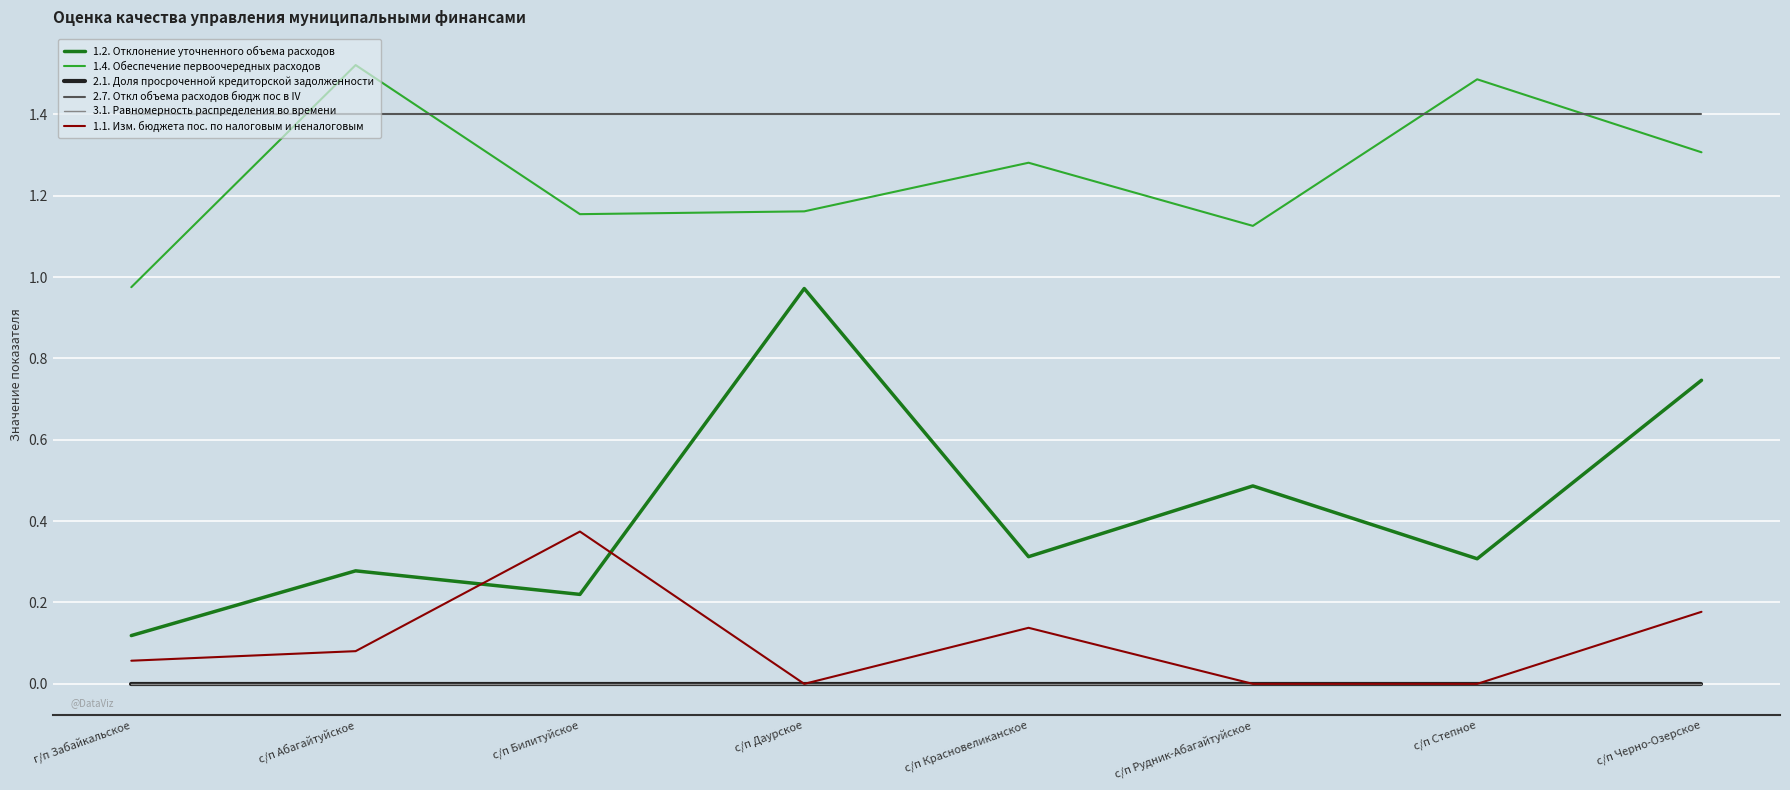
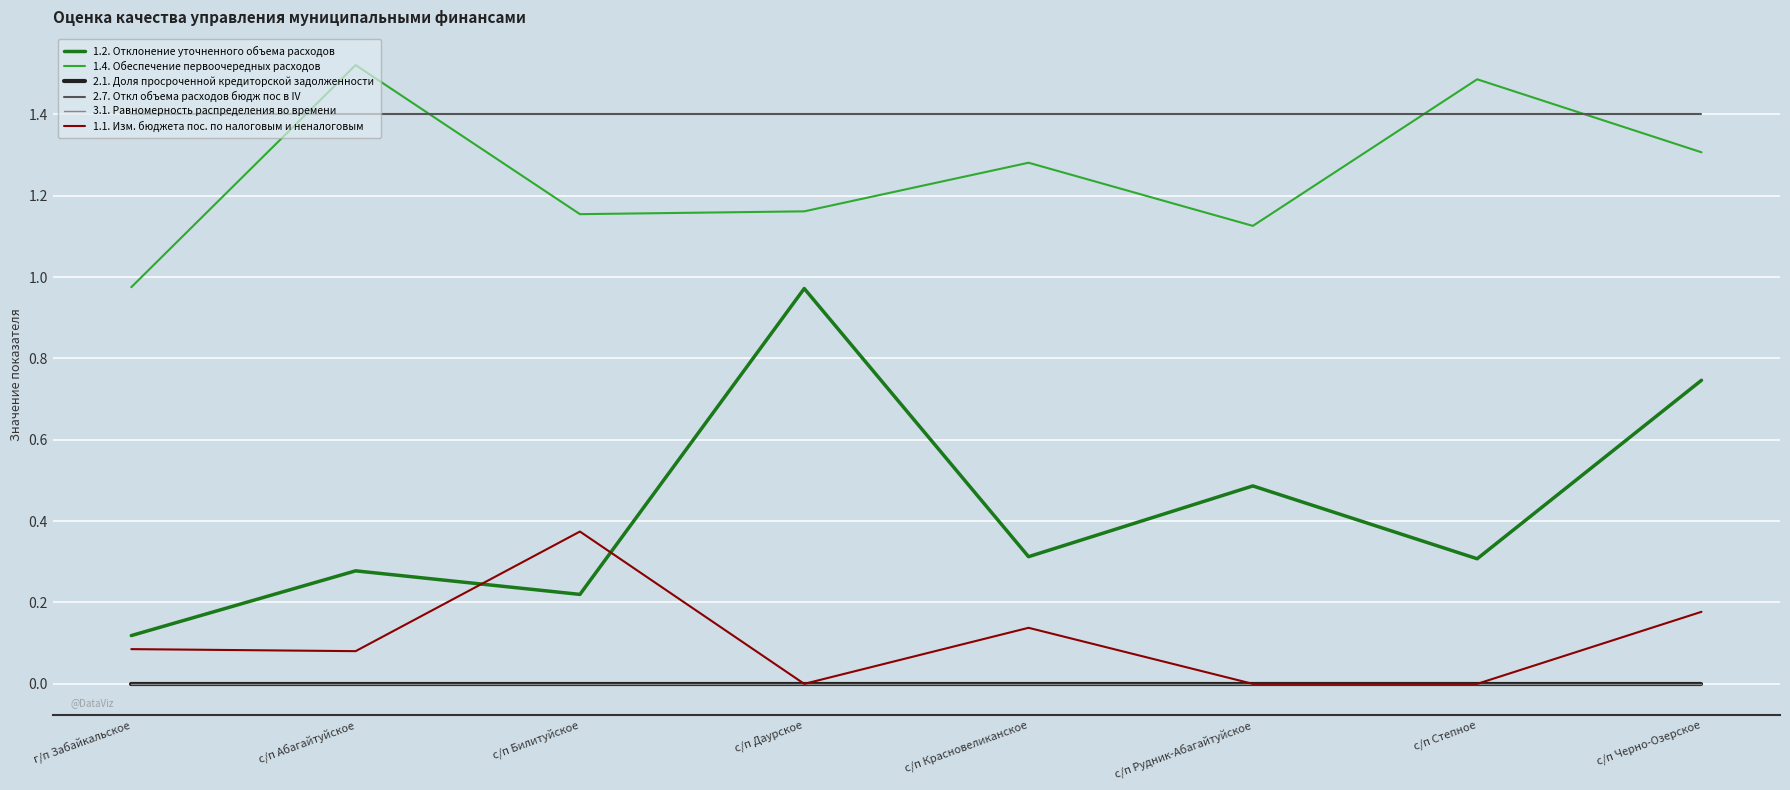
1.1. Изм. бюджета пос. по налоговым и неналоговым, г/п Забайкальское: 0.06 -> 0.09
